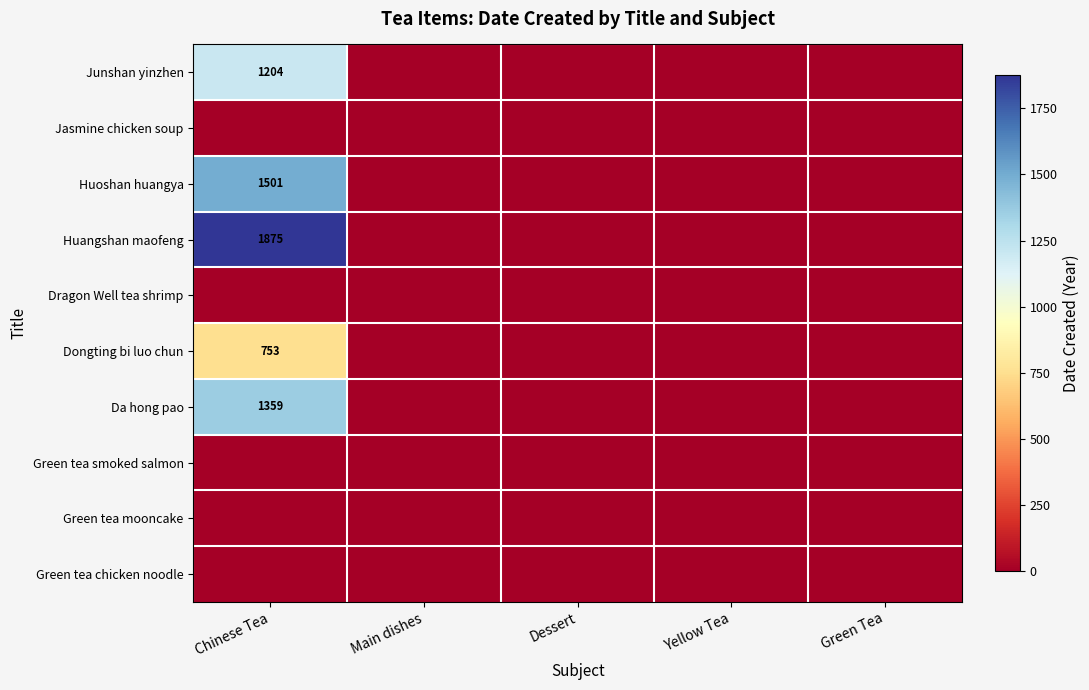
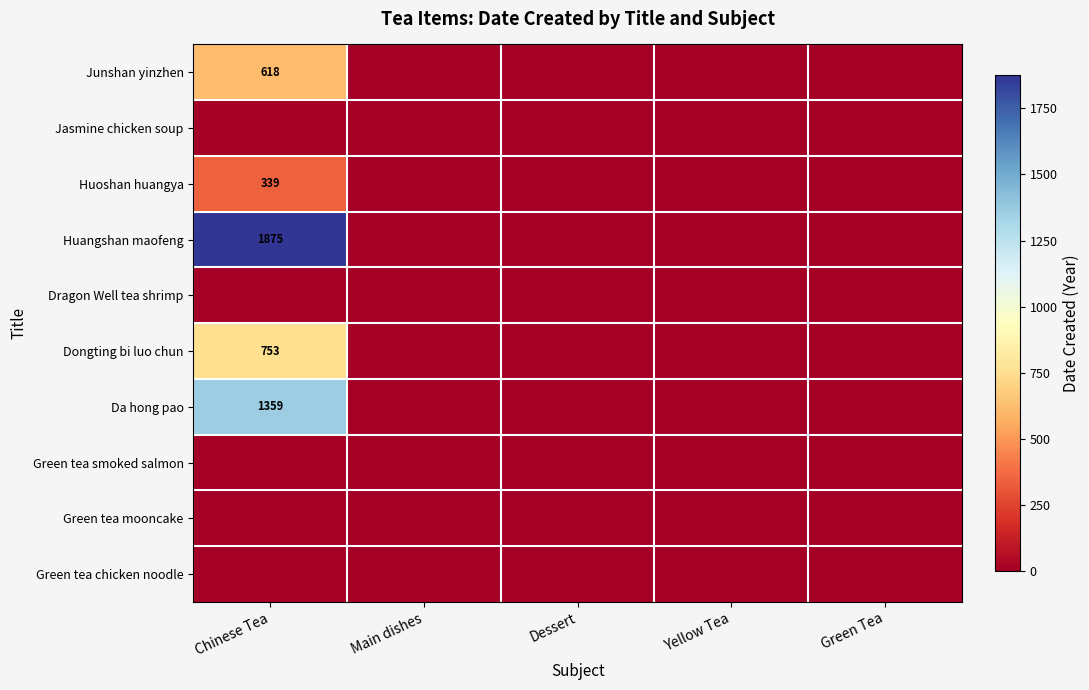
Junshan yinzhen, Chinese Tea: 1204 -> 618
Huoshan huangya, Chinese Tea: 1501 -> 339
